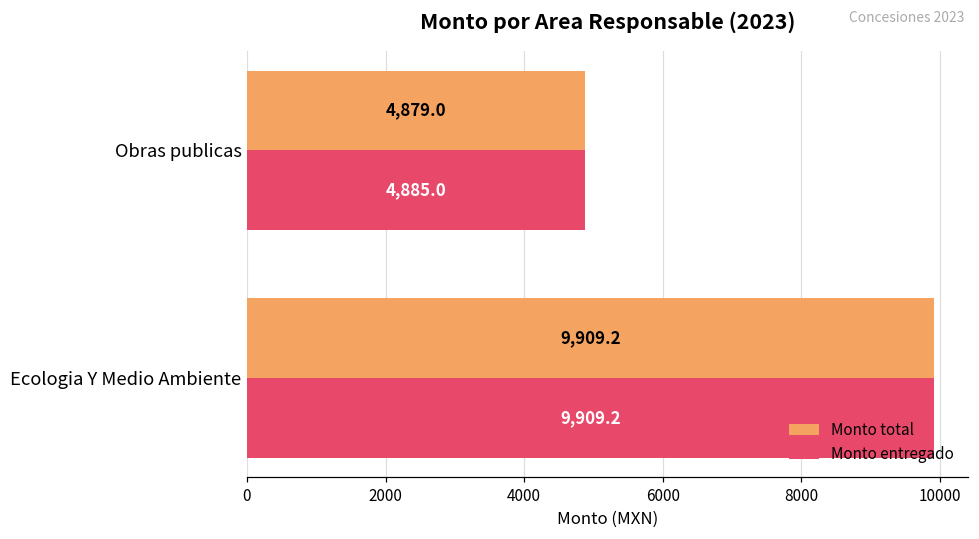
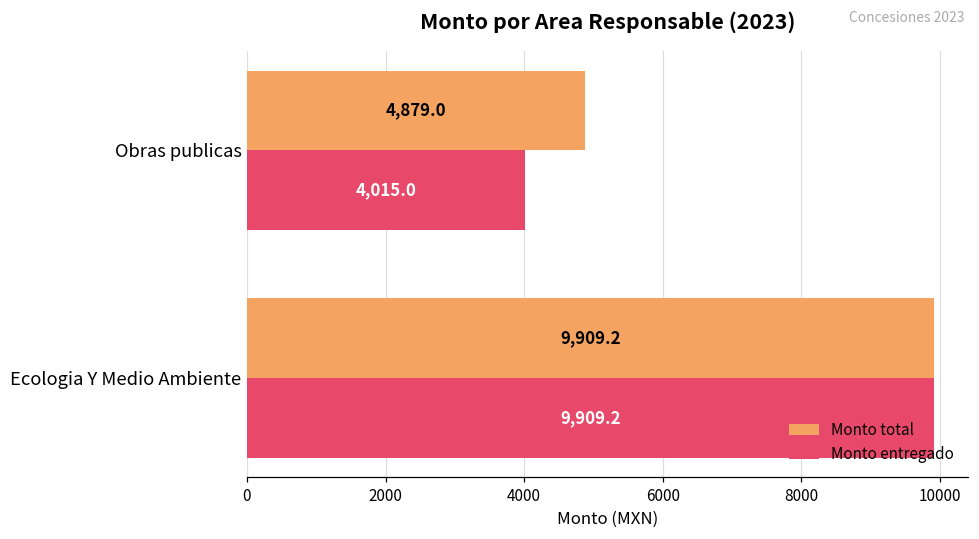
Monto entregado, Obras publicas: 4,885.0 -> 4,015.0
